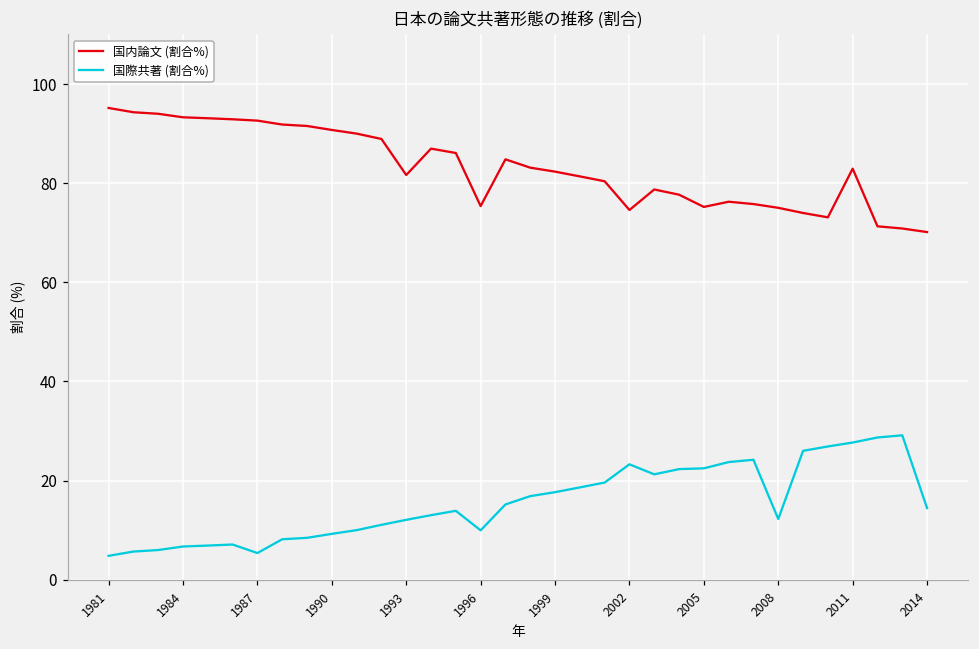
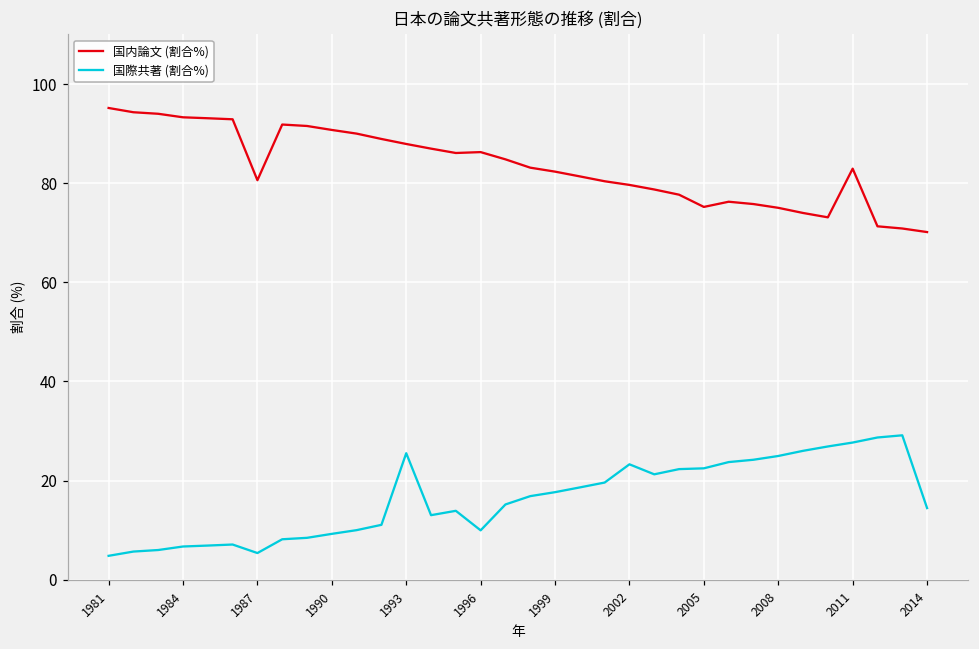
国内論文 (割合%), 1987: 93 -> 81
国内論文 (割合%), 1993: 82 -> 88
国際共著 (割合%), 1993: 12 -> 26
国内論文 (割合%), 1996: 75 -> 86
国内論文 (割合%), 2002: 75 -> 80
国際共著 (割合%), 2008: 12 -> 25
